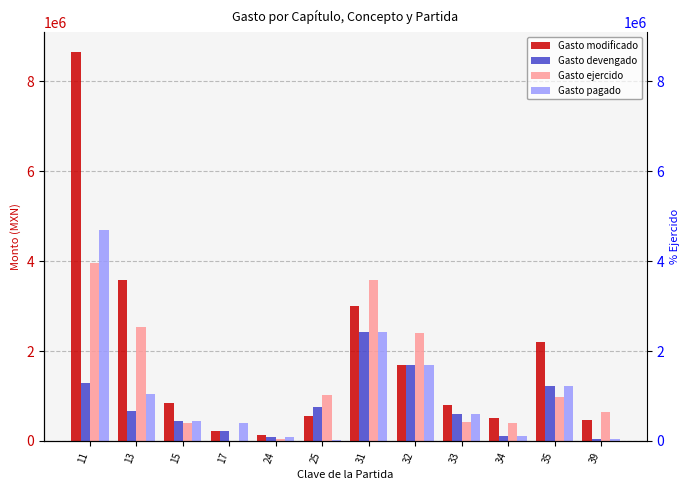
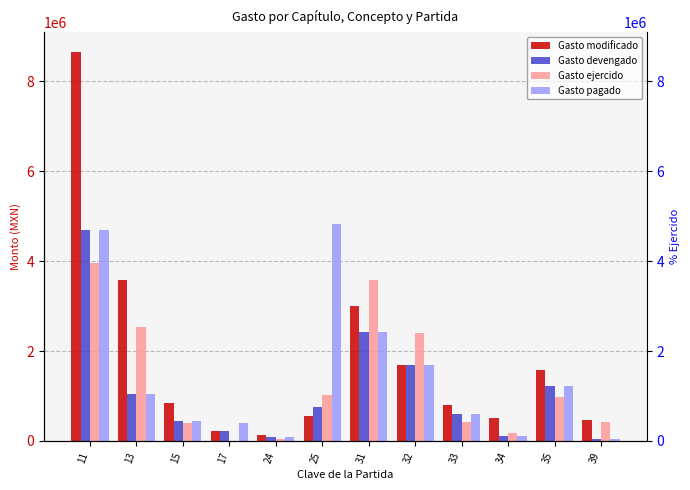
Gasto devengado, 11: 1300000 -> 4700000
Gasto devengado, 13: 700000 -> 1000000
Gasto pagado, 25: 0 -> 4800000
Gasto ejercido, 34: 400000 -> 200000
Gasto modificado, 35: 2200000 -> 1600000
Gasto ejercido, 39: 600000 -> 400000
